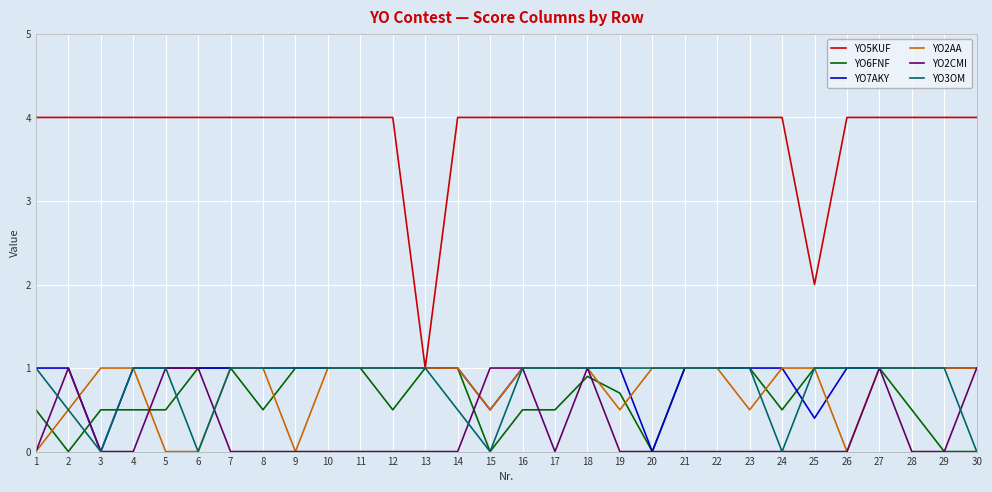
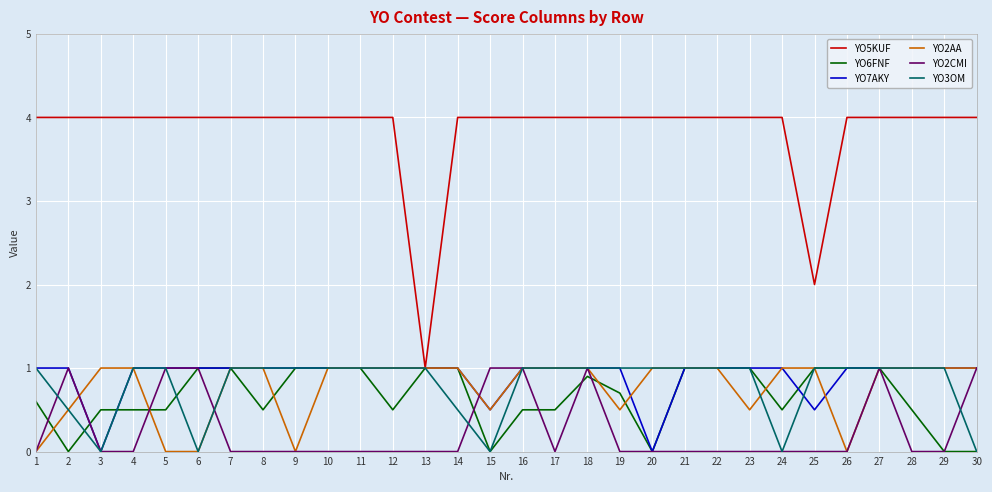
YO6FNF, 1: 0.5 -> 0.6
YO7AKY, 25: 0.4 -> 0.5
